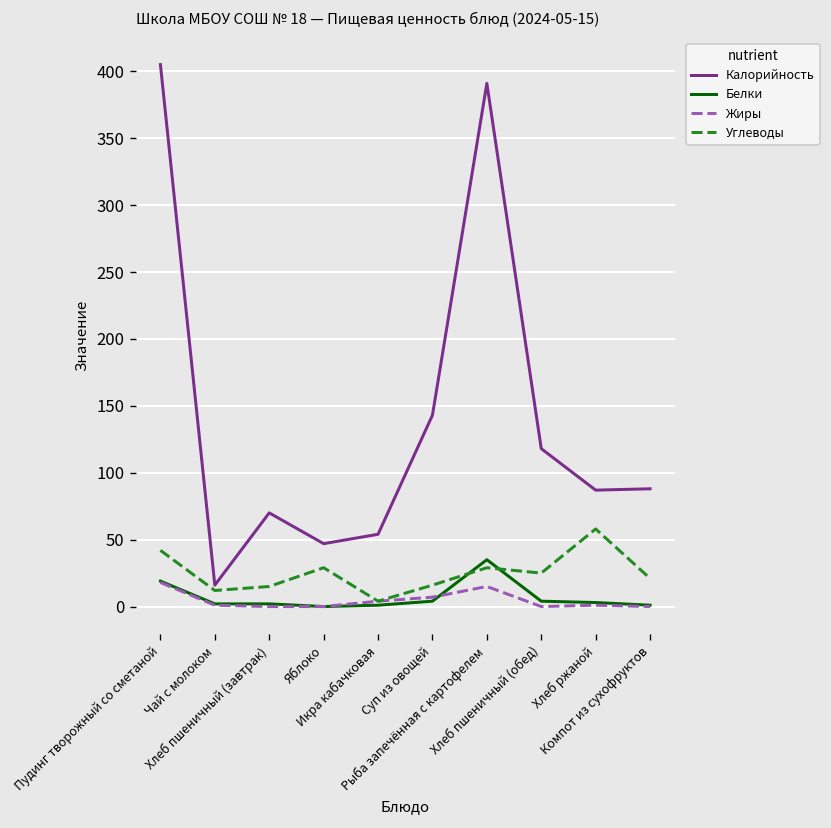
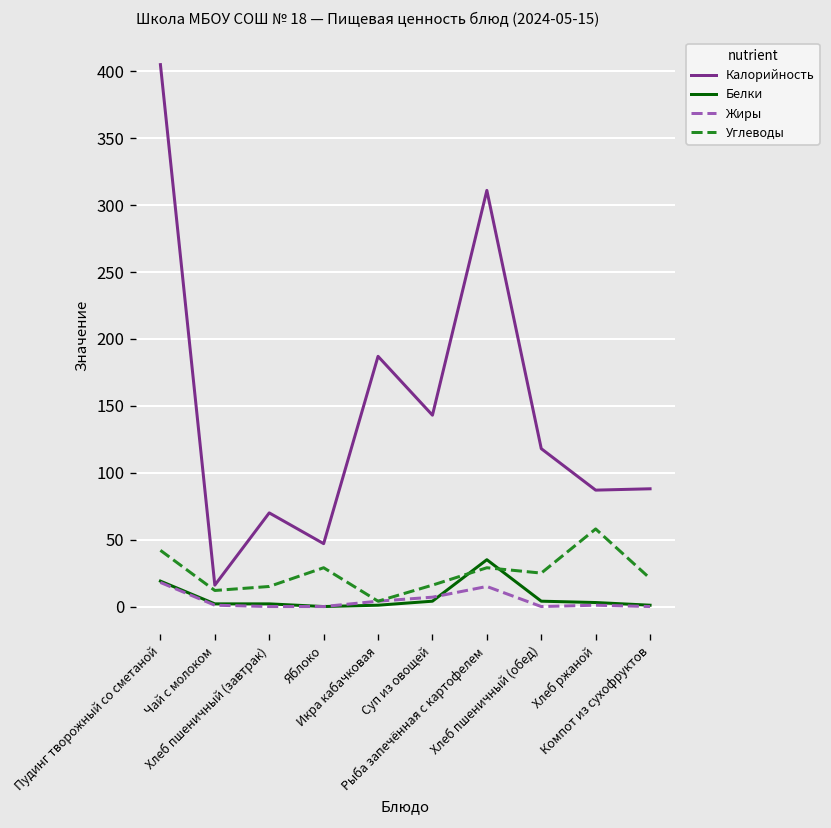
Калорийность, Икра кабачковая: 54 -> 187
Калорийность, Рыба запечённая с картофелем: 391 -> 311
